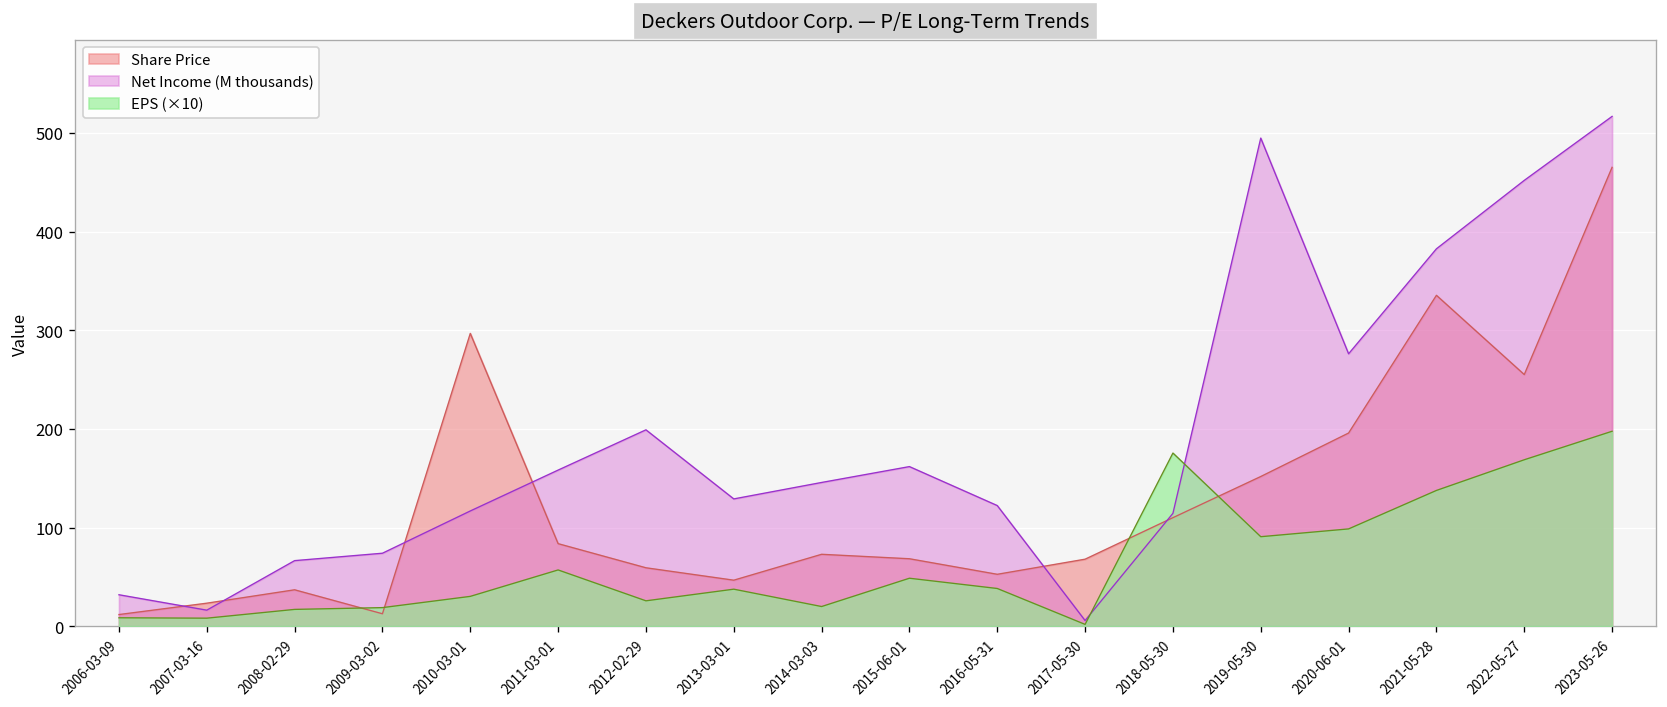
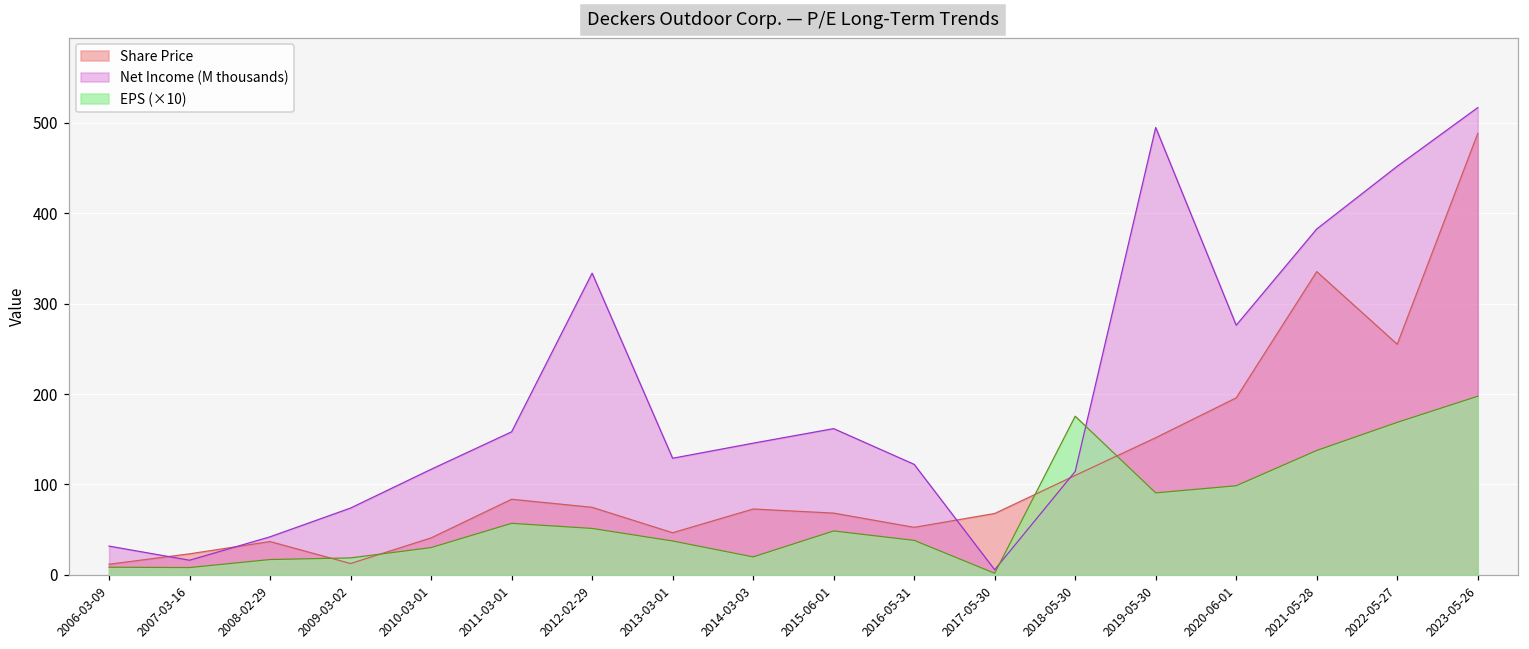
Net Income (M thousands), 2008-02-29: 70 -> 40
Share Price, 2010-03-01: 300 -> 40
Share Price, 2012-02-29: 60 -> 70
Net Income (M thousands), 2012-02-29: 200 -> 330
EPS (×10), 2012-02-29: 30 -> 50
Share Price, 2023-05-26: 470 -> 490
